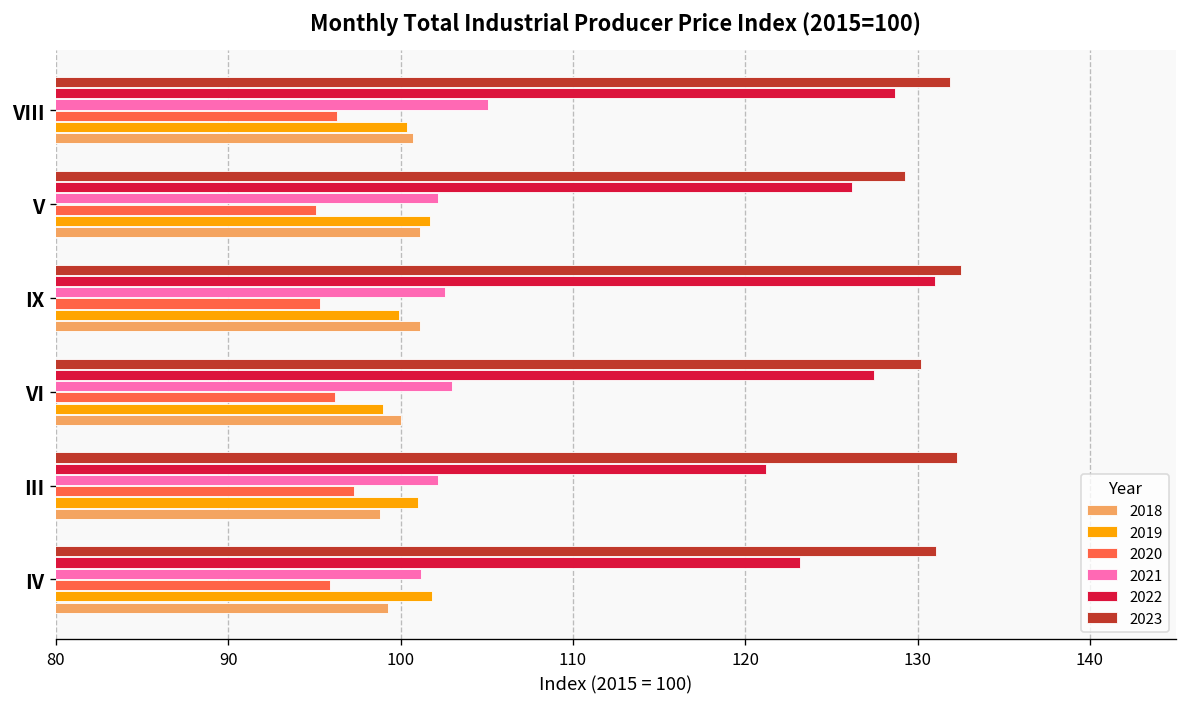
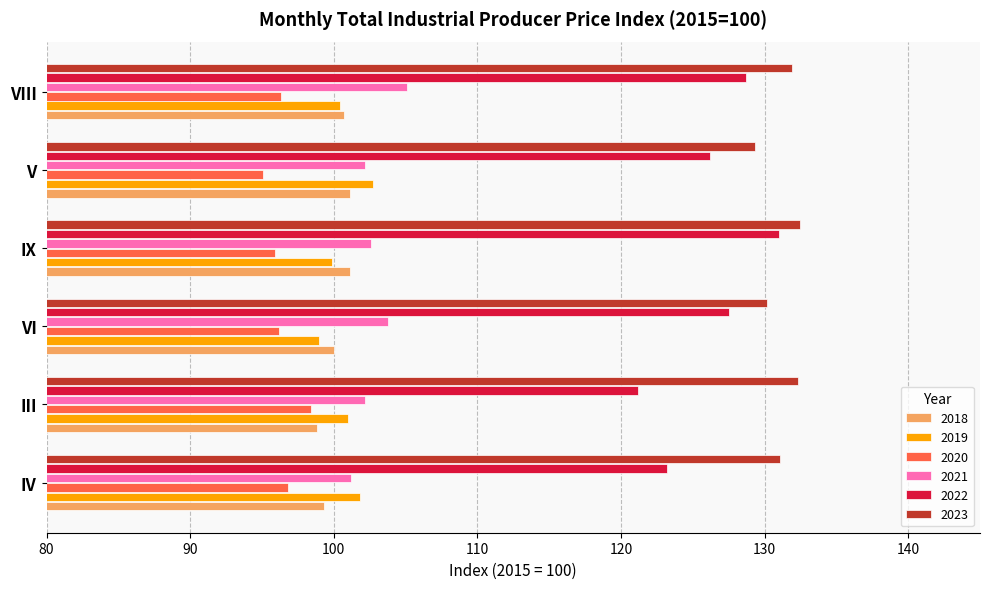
2019, V: 101.7 -> 102.7
2020, IX: 95.3 -> 95.9
2021, VI: 103.0 -> 103.8
2020, III: 97.3 -> 98.4
2020, IV: 95.9 -> 96.8
